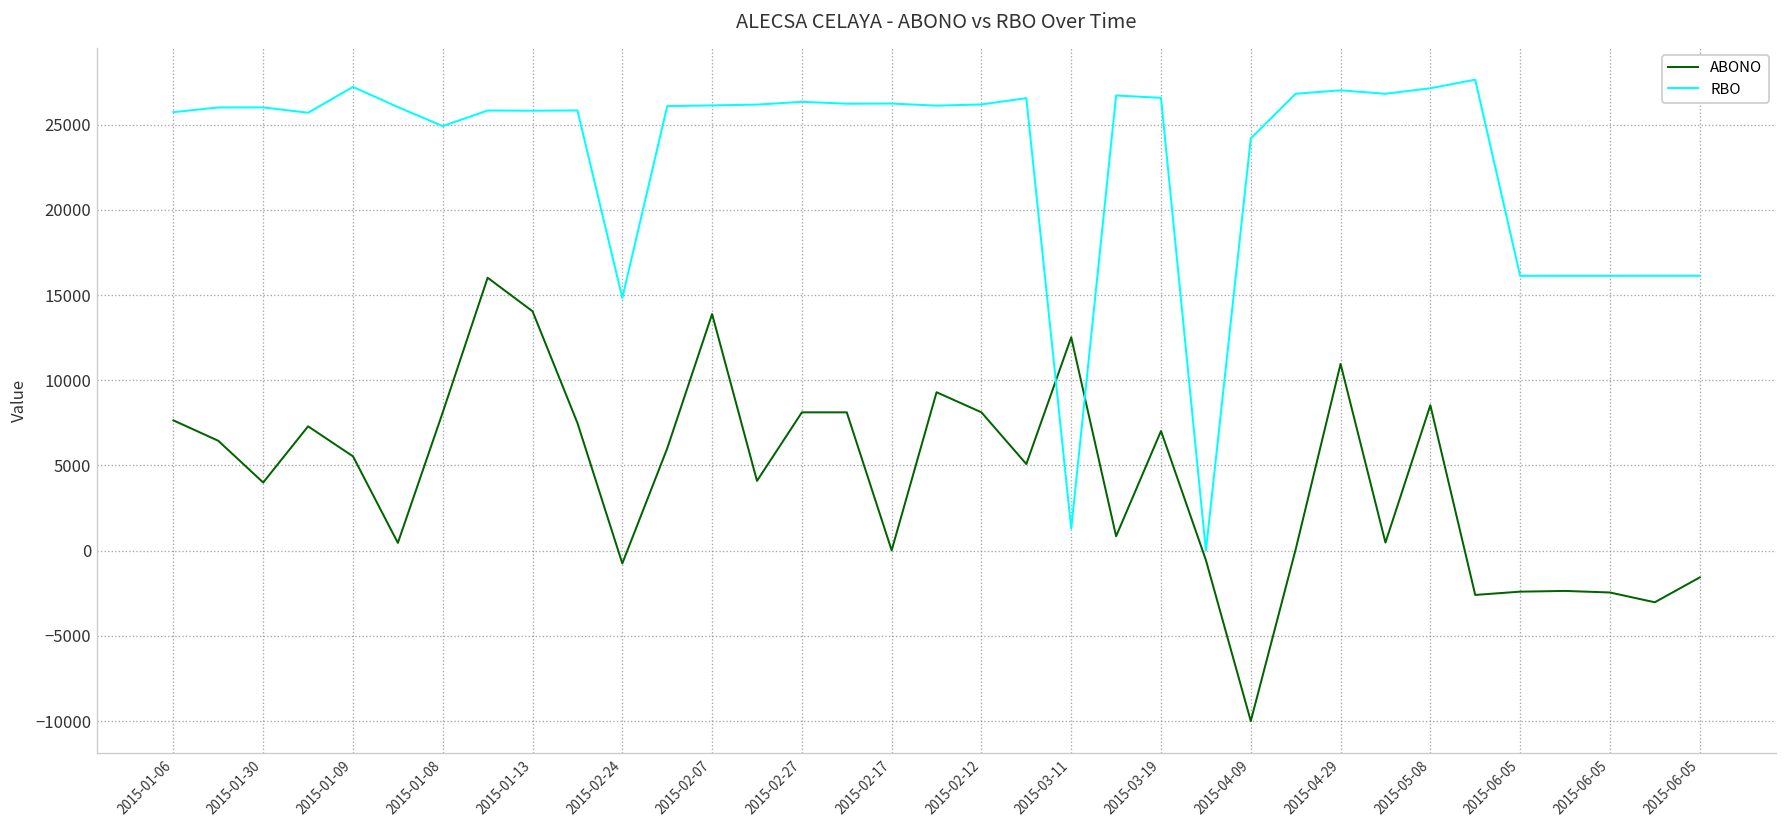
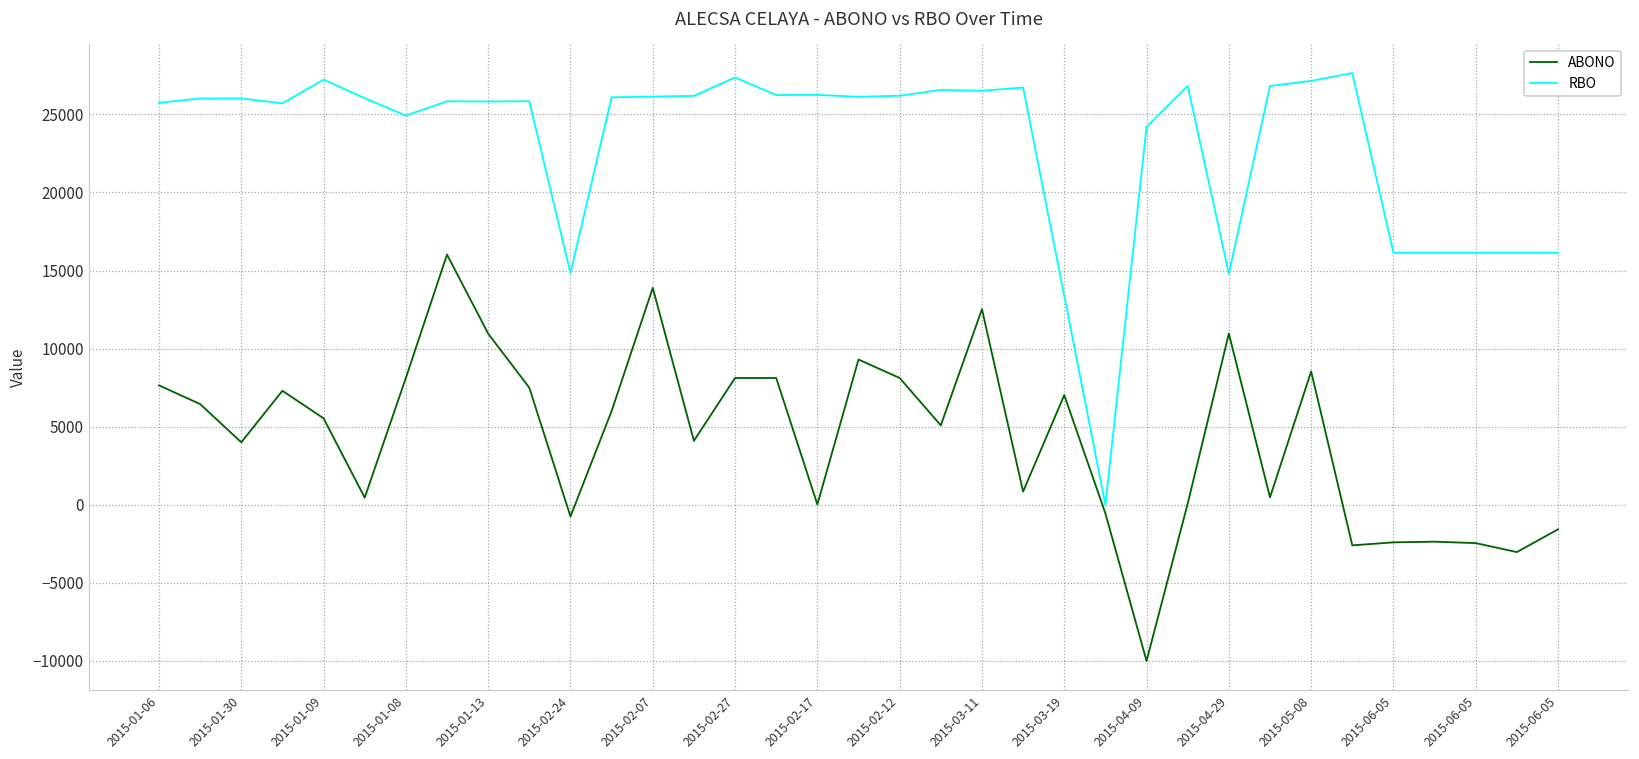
ABONO, 2015-01-13: 14100 -> 11000
RBO, 2015-02-27: 26300 -> 27400
RBO, 2015-03-11: 1300 -> 26500
RBO, 2015-03-19: 26600 -> 13400
RBO, 2015-04-29: 27000 -> 14800
